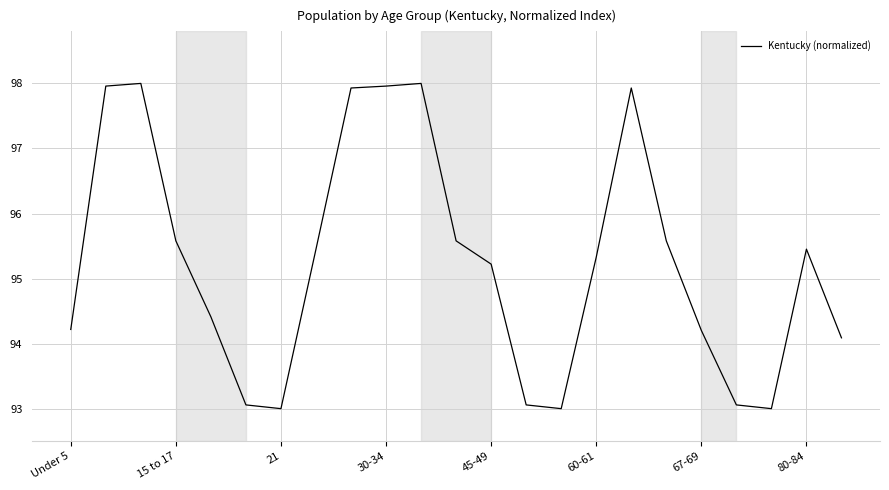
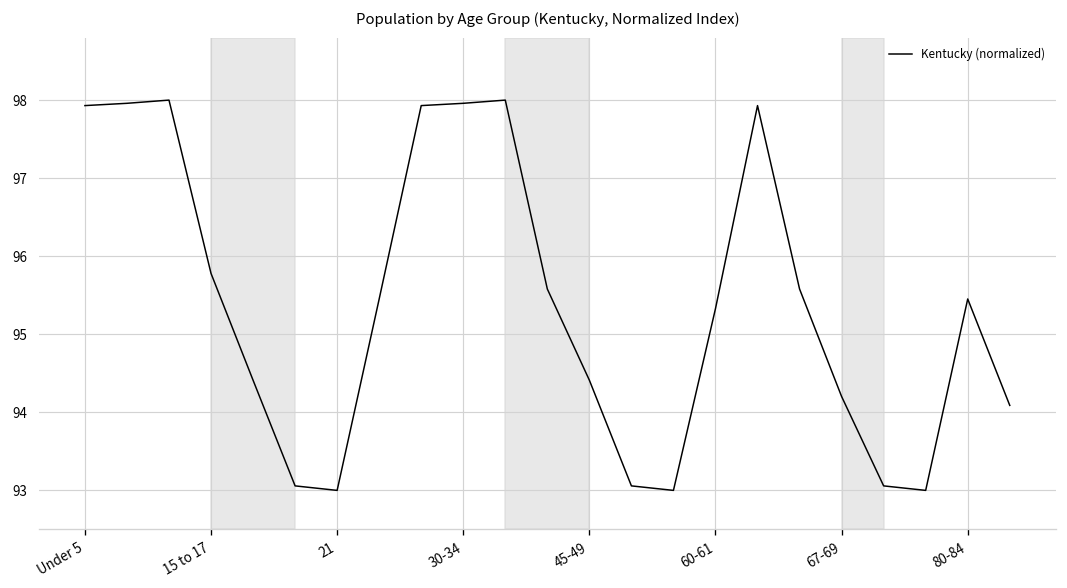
Under 5: 94.2 -> 97.9
15 to 17: 95.6 -> 95.8
45-49: 95.2 -> 94.4
